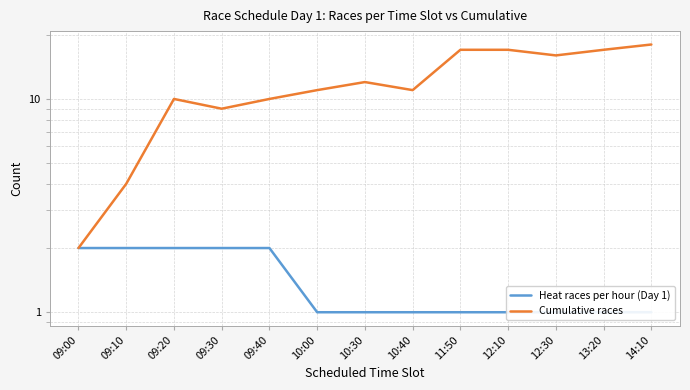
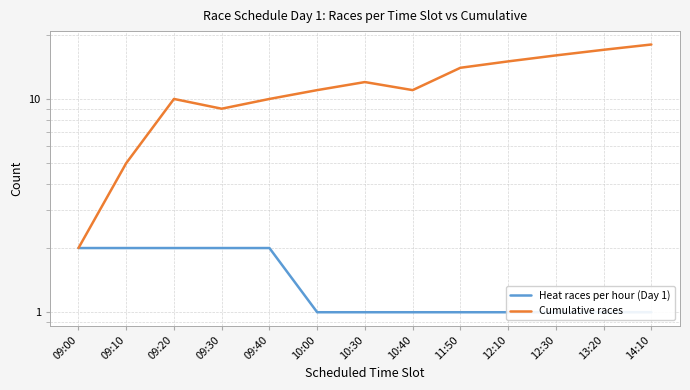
Cumulative races, 09:10: 4 -> 5
Cumulative races, 11:50: 17 -> 14
Cumulative races, 12:10: 17 -> 15
